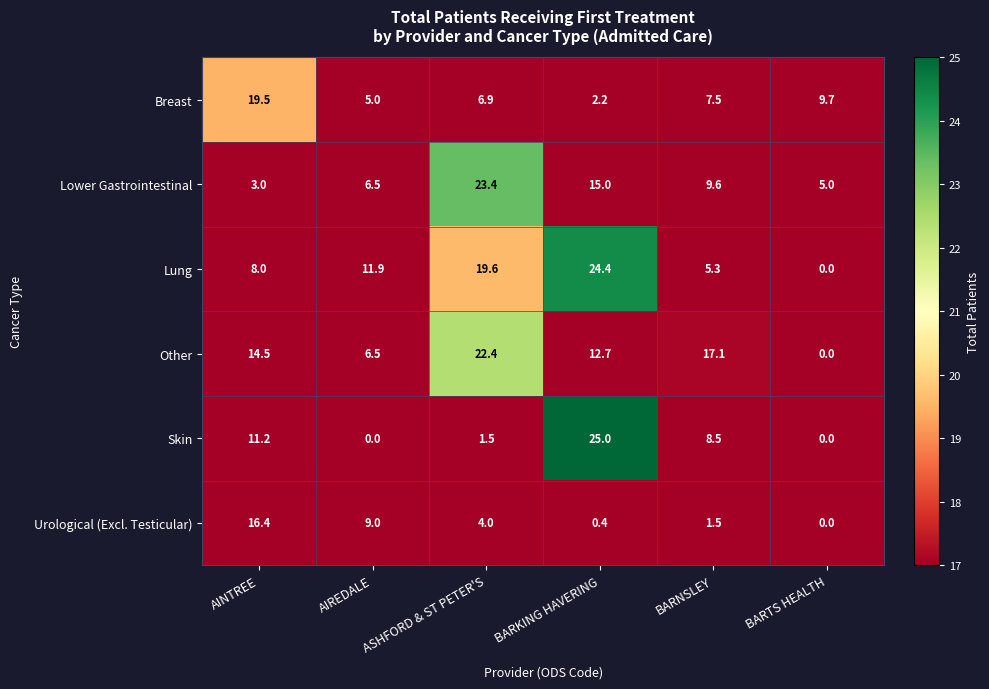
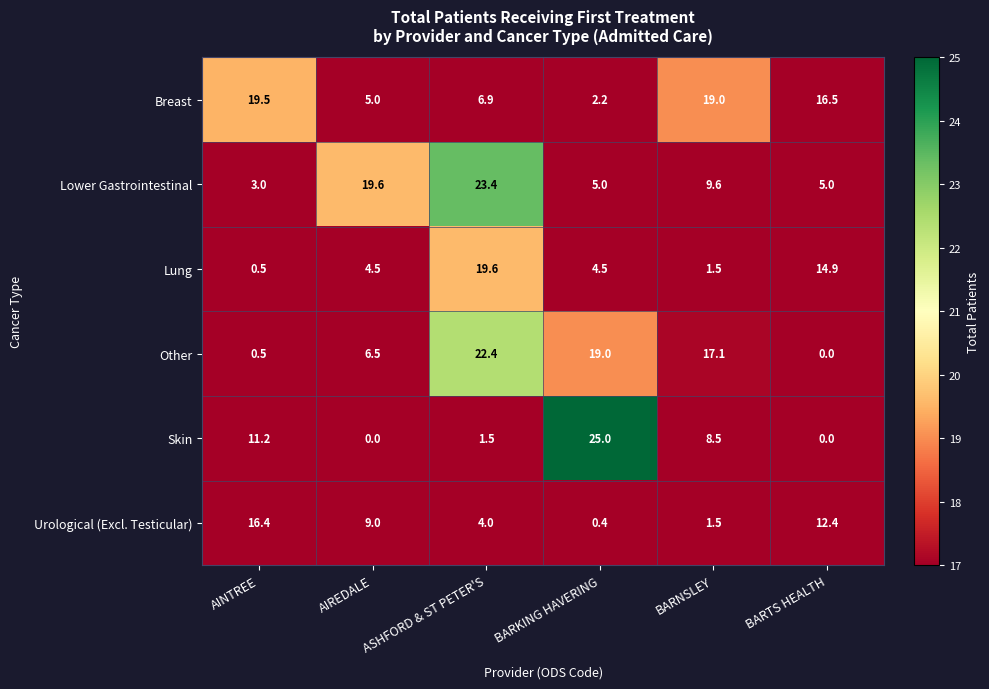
Breast, BARNSLEY: 7.5 -> 19.0
Breast, BARTS HEALTH: 9.7 -> 16.5
Lower Gastrointestinal, AIREDALE: 6.5 -> 19.6
Lower Gastrointestinal, BARKING HAVERING: 15.0 -> 5.0
Lung, AINTREE: 8.0 -> 0.5
Lung, AIREDALE: 11.9 -> 4.5
Lung, BARKING HAVERING: 24.4 -> 4.5
Lung, BARNSLEY: 5.3 -> 1.5
Lung, BARTS HEALTH: 0.0 -> 14.9
Other, AINTREE: 14.5 -> 0.5
Other, BARKING HAVERING: 12.7 -> 19.0
Urological (Excl. Testicular), BARTS HEALTH: 0.0 -> 12.4
